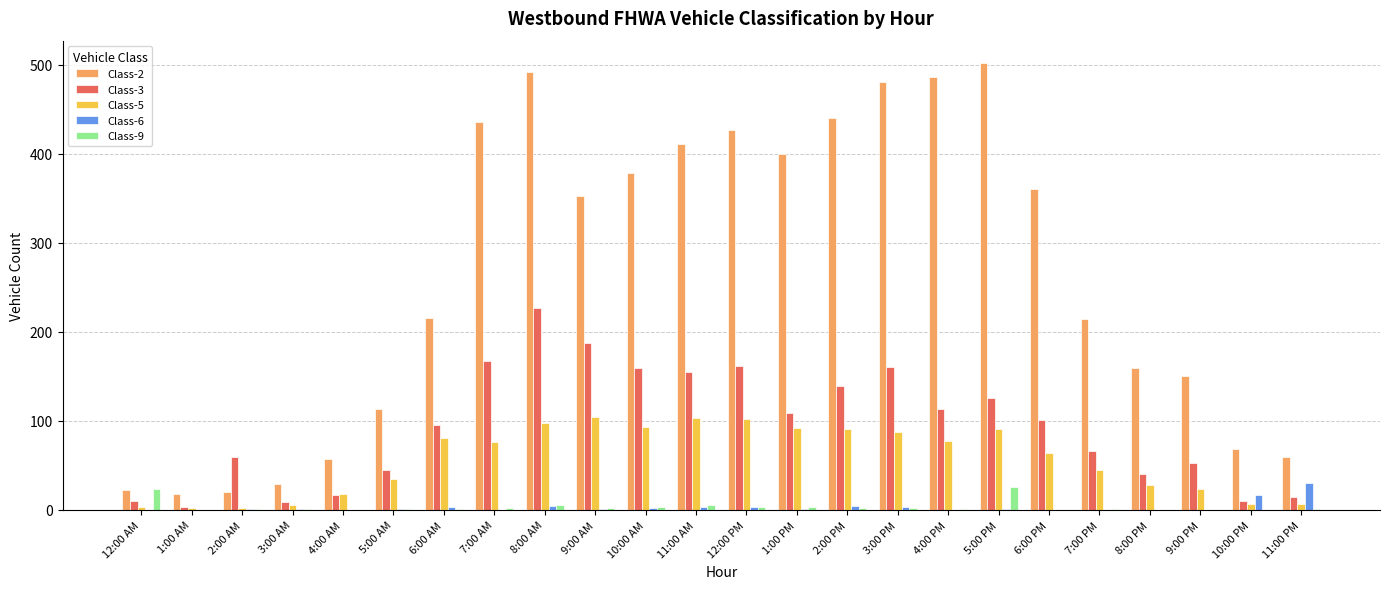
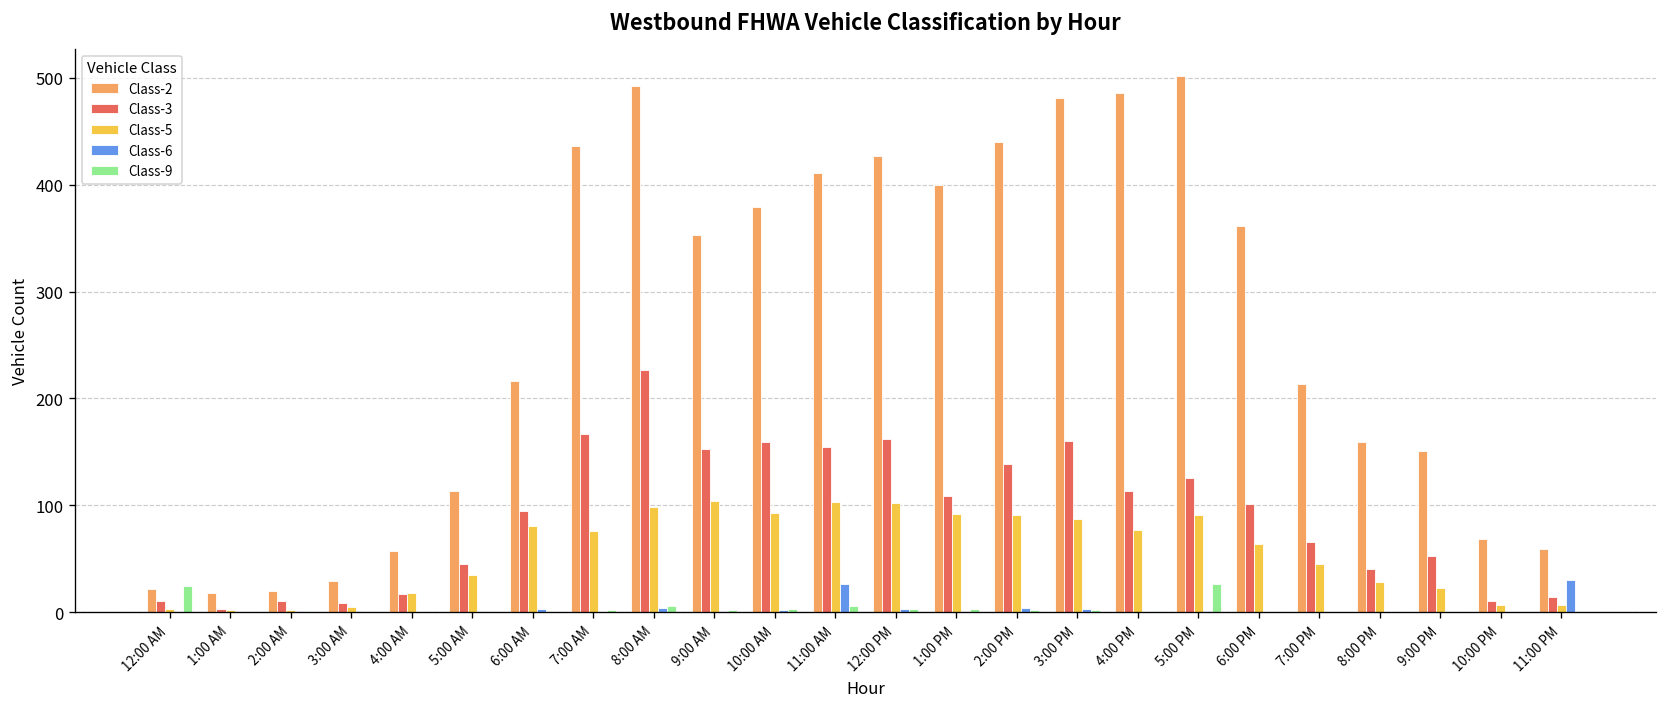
Class-3, 2:00 AM: 60 -> 10
Class-3, 9:00 AM: 190 -> 150
Class-6, 11:00 AM: 0 -> 30
Class-6, 10:00 PM: 20 -> 0
